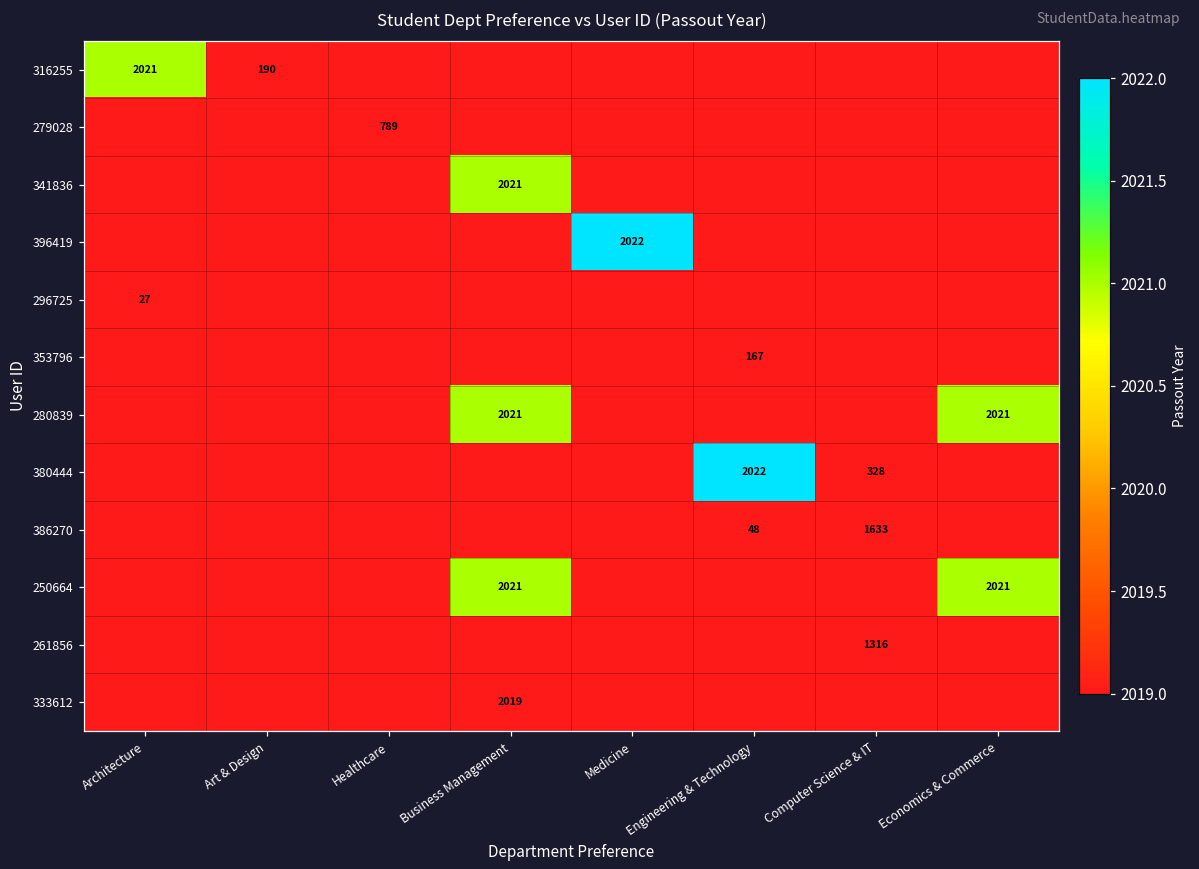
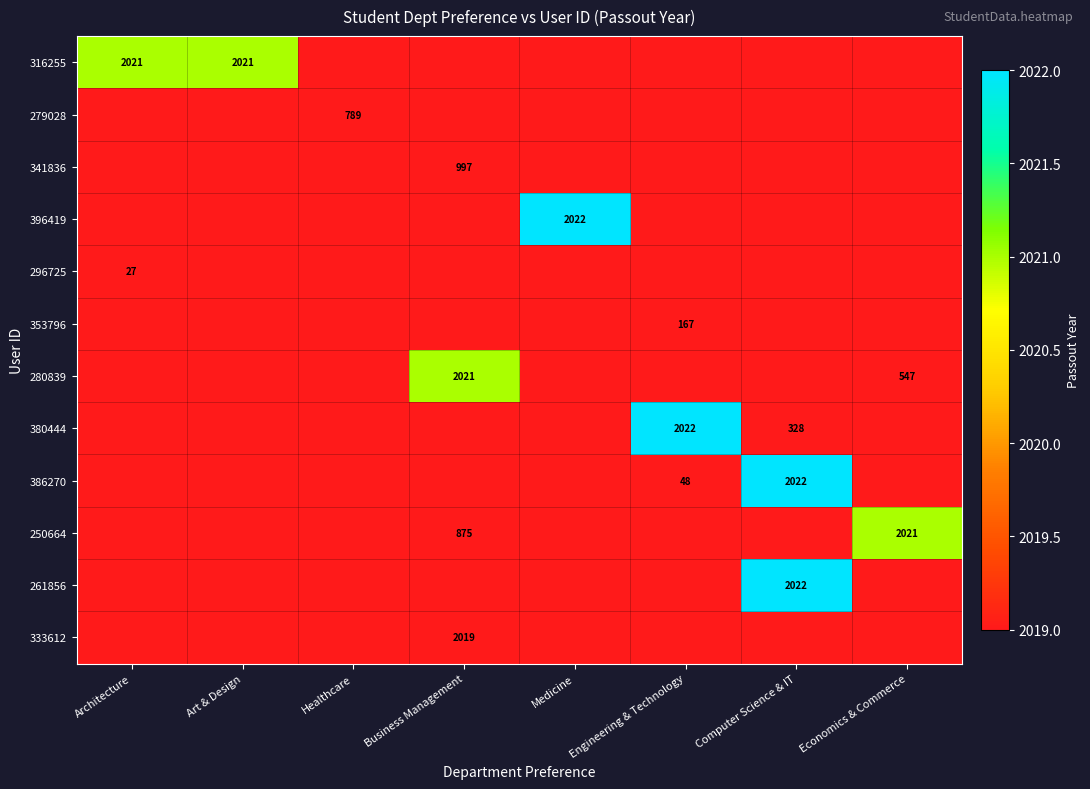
316255, Art & Design: 190 -> 2021
341836, Business Management: 2021 -> 997
280839, Economics & Commerce: 2021 -> 547
386270, Computer Science & IT: 1633 -> 2022
250664, Business Management: 2021 -> 875
261856, Computer Science & IT: 1316 -> 2022
